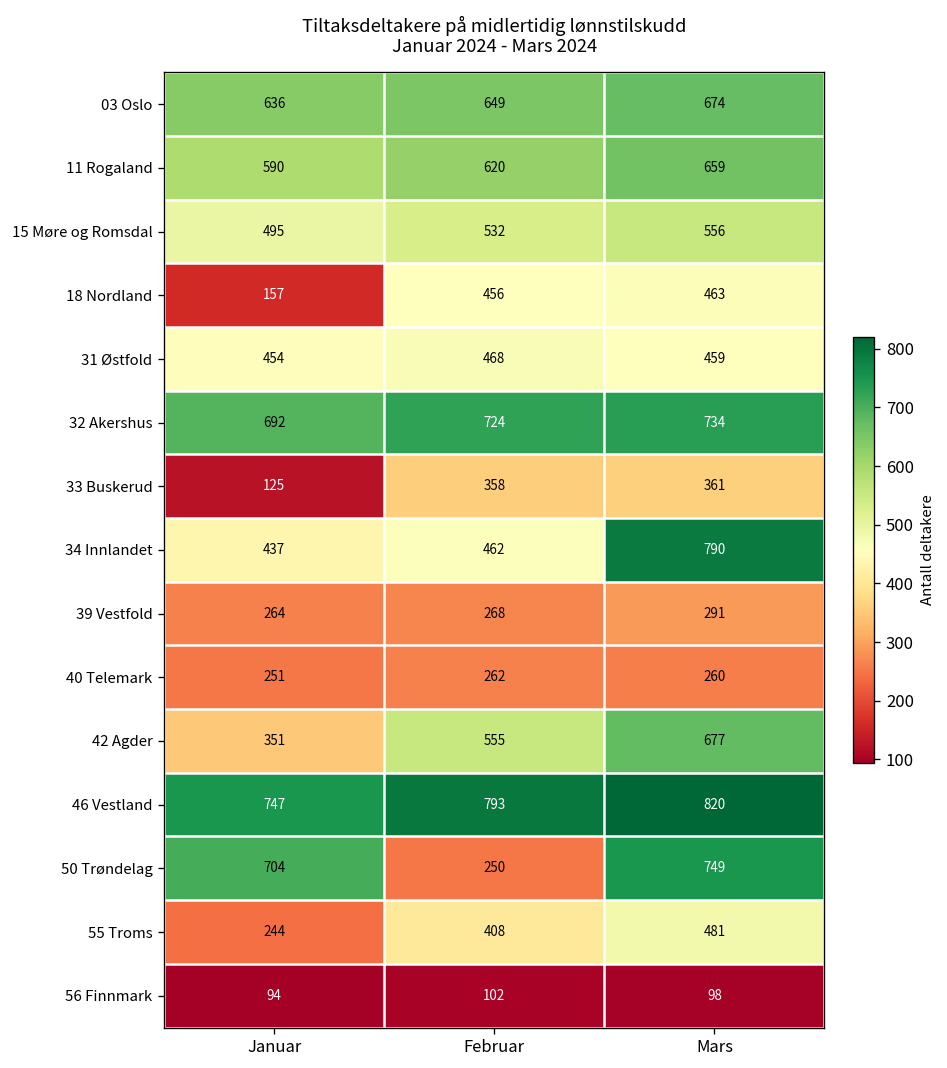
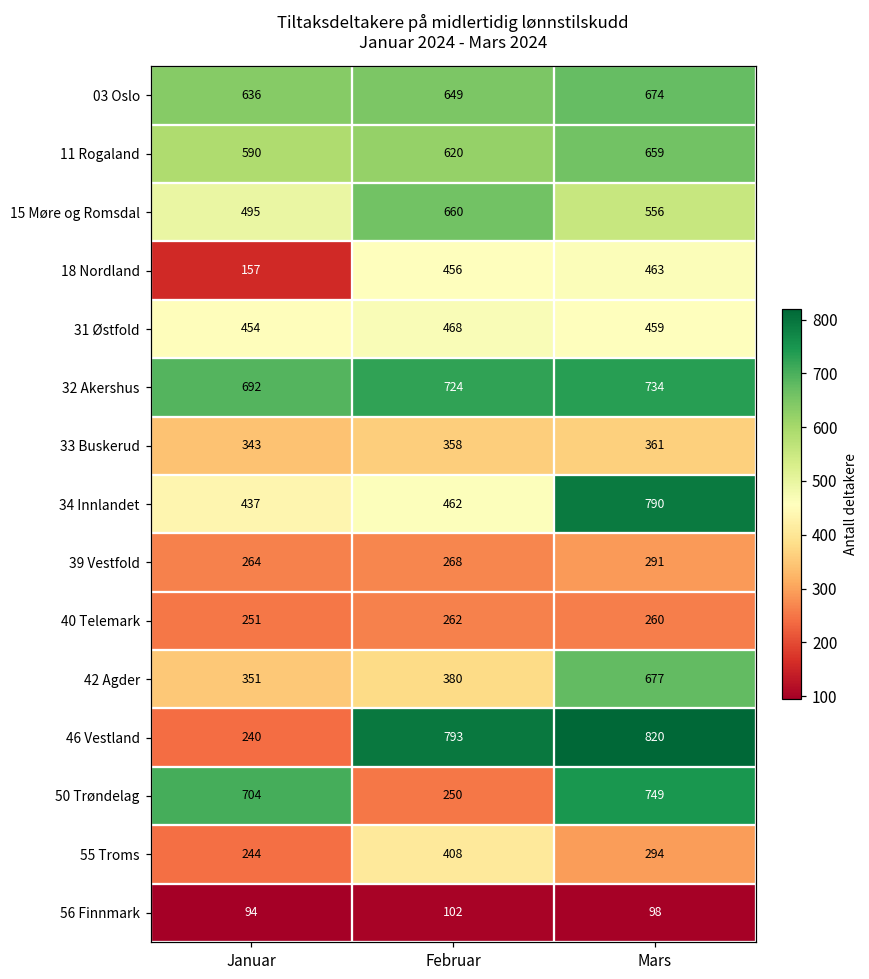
15 Møre og Romsdal, Februar: 532 -> 660
33 Buskerud, Januar: 125 -> 343
42 Agder, Februar: 555 -> 380
46 Vestland, Januar: 747 -> 240
55 Troms, Mars: 481 -> 294
